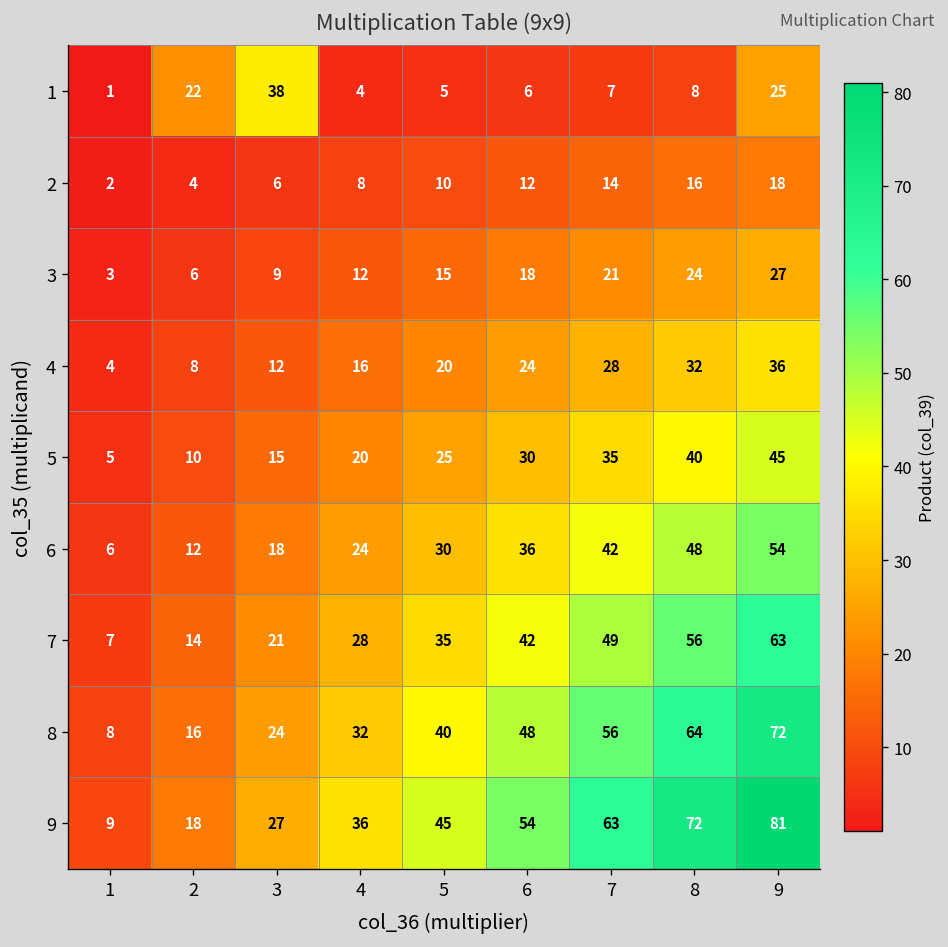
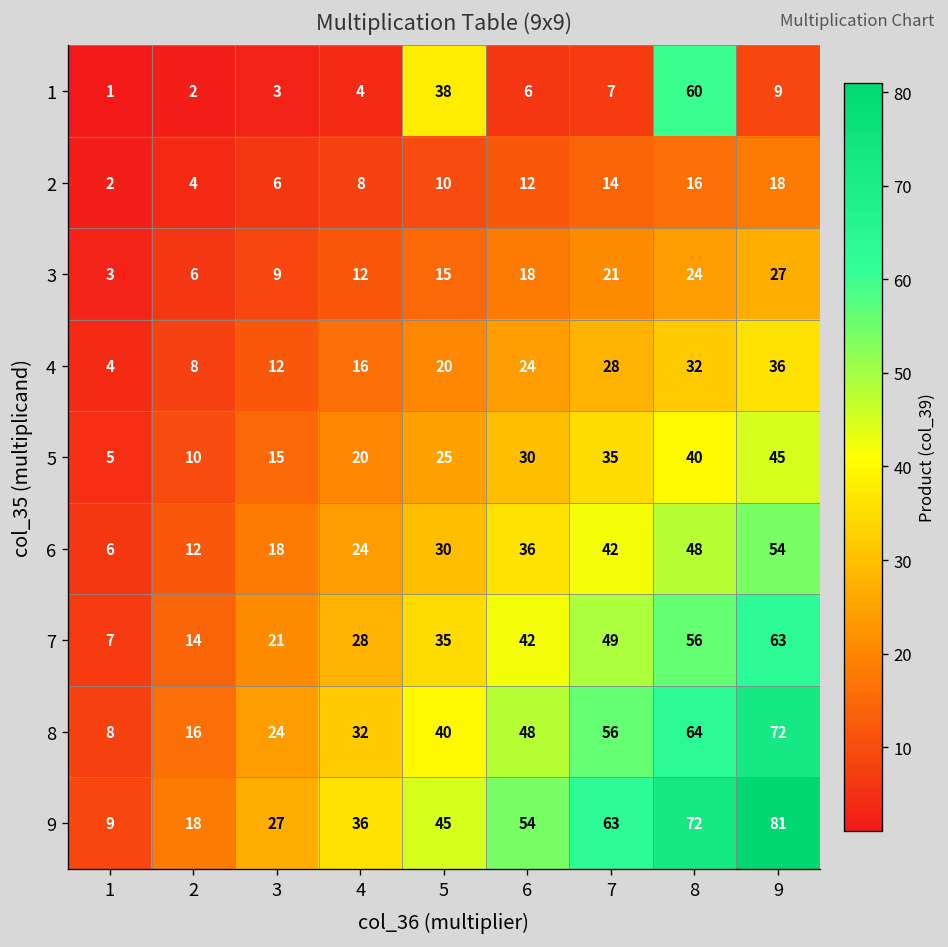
1, 2: 22 -> 2
1, 3: 38 -> 3
1, 5: 5 -> 38
1, 8: 8 -> 60
1, 9: 25 -> 9
